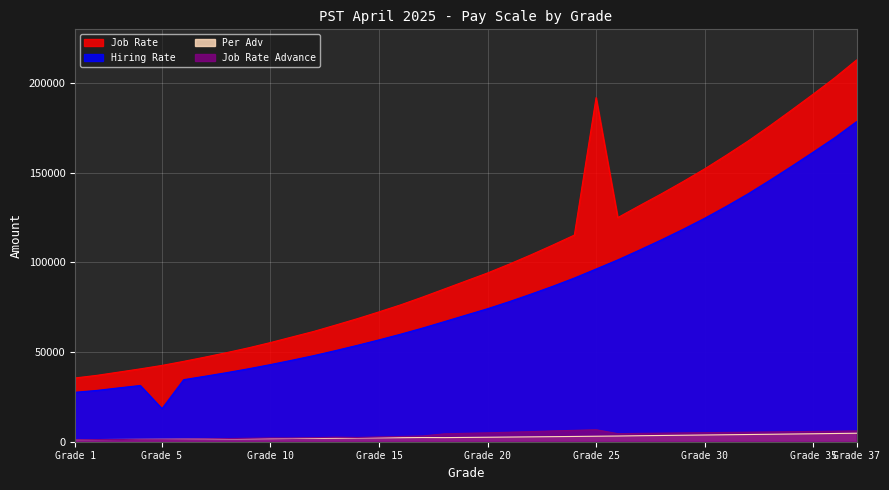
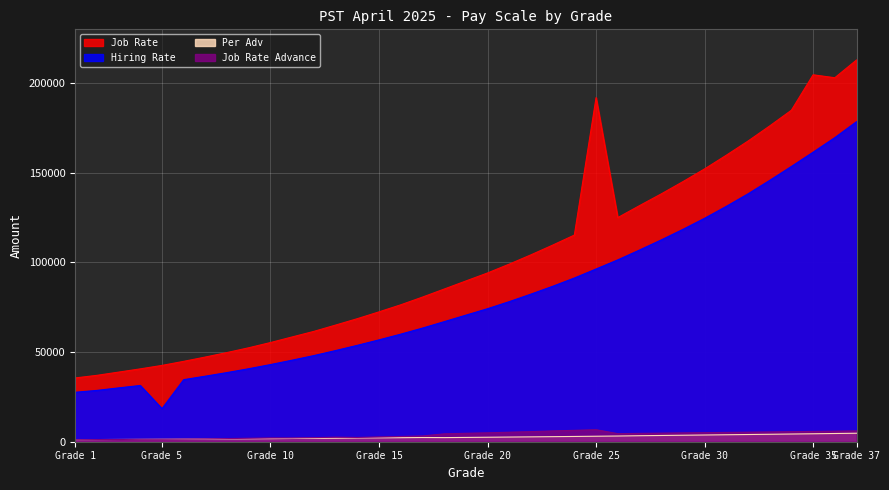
Job Rate, Grade 35: 194000 -> 205000
